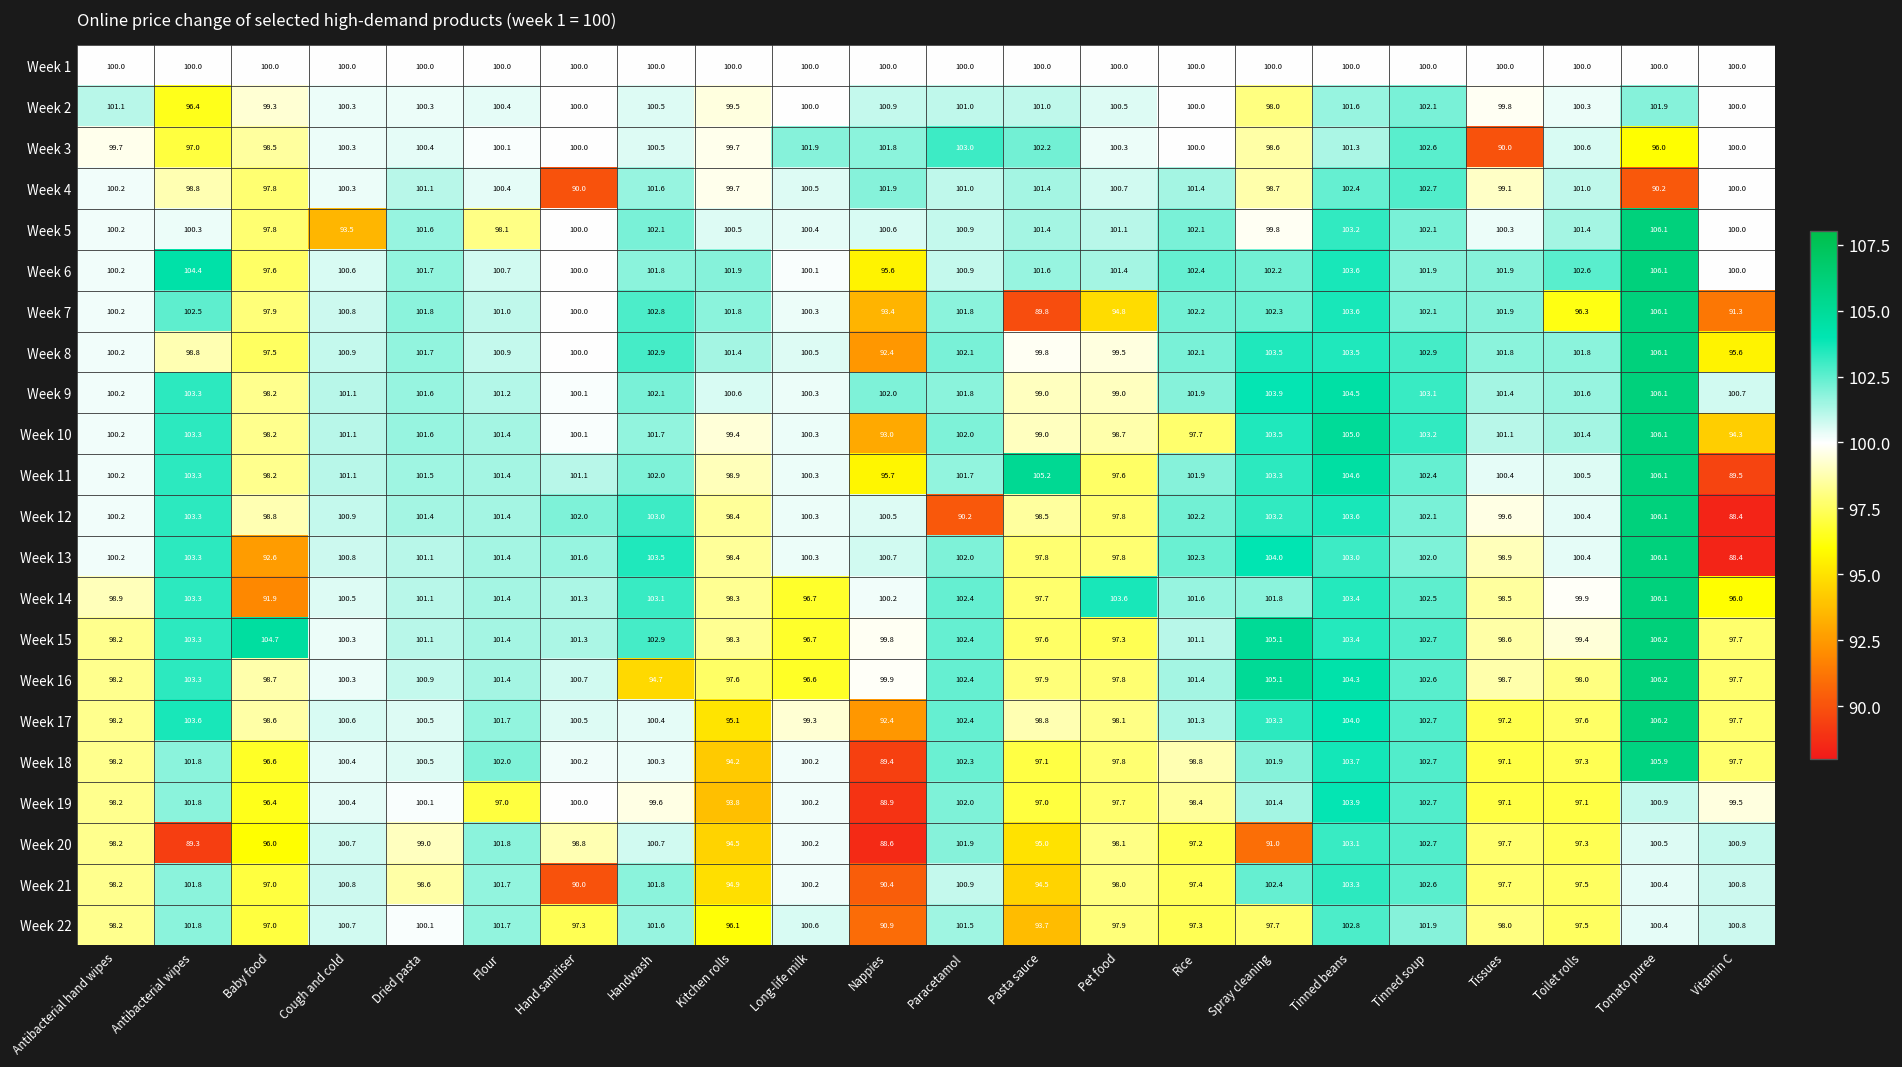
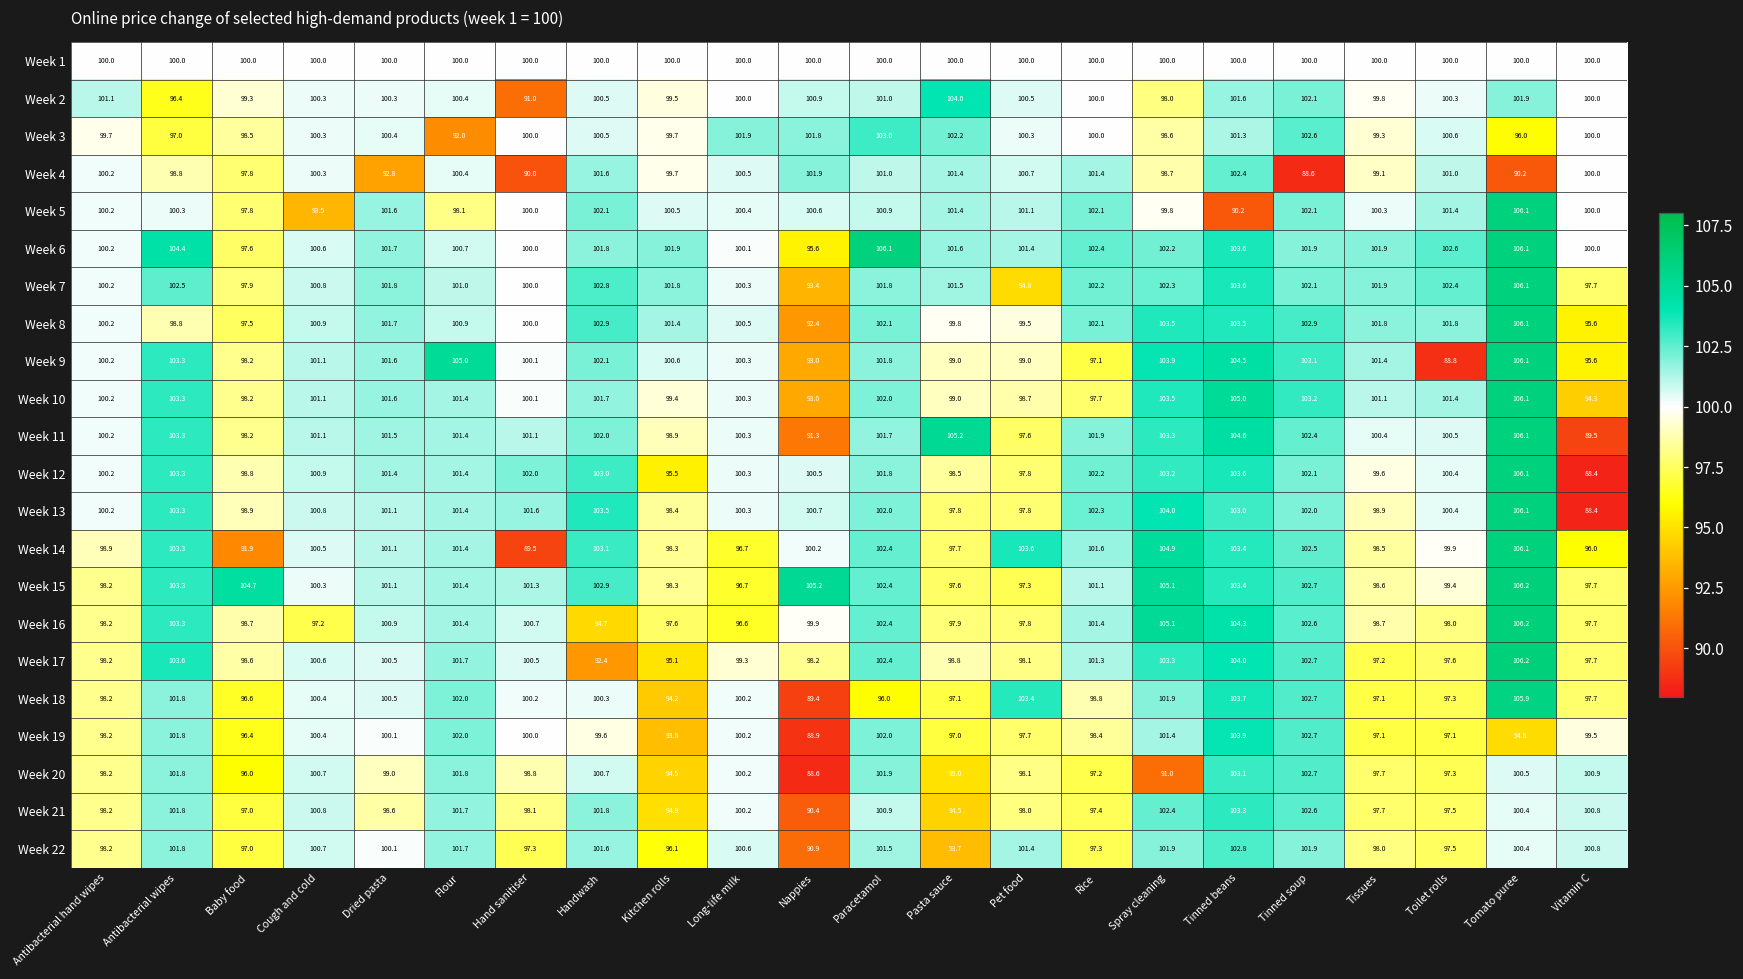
Week 2, Hand sanitiser: 100.0 -> 91.0
Week 2, Pasta sauce: 101.0 -> 104.0
Week 3, Flour: 100.1 -> 92.0
Week 3, Tissues: 90.0 -> 99.3
Week 4, Dried pasta: 101.1 -> 92.8
Week 4, Tinned soup: 102.7 -> 88.6
Week 5, Tinned beans: 103.2 -> 90.2
Week 6, Paracetamol: 100.9 -> 106.1
Week 7, Pasta sauce: 89.8 -> 101.5
Week 7, Toilet rolls: 96.3 -> 102.4
Week 7, Vitamin C: 91.3 -> 97.7
Week 9, Flour: 101.2 -> 105.0
Week 9, Nappies: 102.0 -> 93.0
Week 9, Rice: 101.9 -> 97.1
Week 9, Toilet rolls: 101.6 -> 88.8
Week 9, Vitamin C: 100.7 -> 95.6
Week 11, Nappies: 95.7 -> 91.3
Week 12, Kitchen rolls: 98.4 -> 95.5
Week 12, Paracetamol: 90.2 -> 101.8
Week 13, Baby food: 92.6 -> 98.9
Week 14, Hand sanitiser: 101.3 -> 89.5
Week 14, Spray cleaning: 101.8 -> 104.9
Week 15, Nappies: 99.8 -> 105.2
Week 16, Cough and cold: 100.3 -> 97.2
Week 17, Handwash: 100.4 -> 92.4
Week 17, Nappies: 92.4 -> 98.2
Week 18, Paracetamol: 102.3 -> 96.0
Week 18, Pet food: 97.8 -> 103.4
Week 19, Flour: 97.0 -> 102.0
Week 19, Tomato puree: 100.9 -> 94.8
Week 20, Antibacterial wipes: 89.3 -> 101.8
Week 21, Hand sanitiser: 90.0 -> 98.1
Week 22, Pet food: 97.9 -> 101.4
Week 22, Spray cleaning: 97.7 -> 101.9
